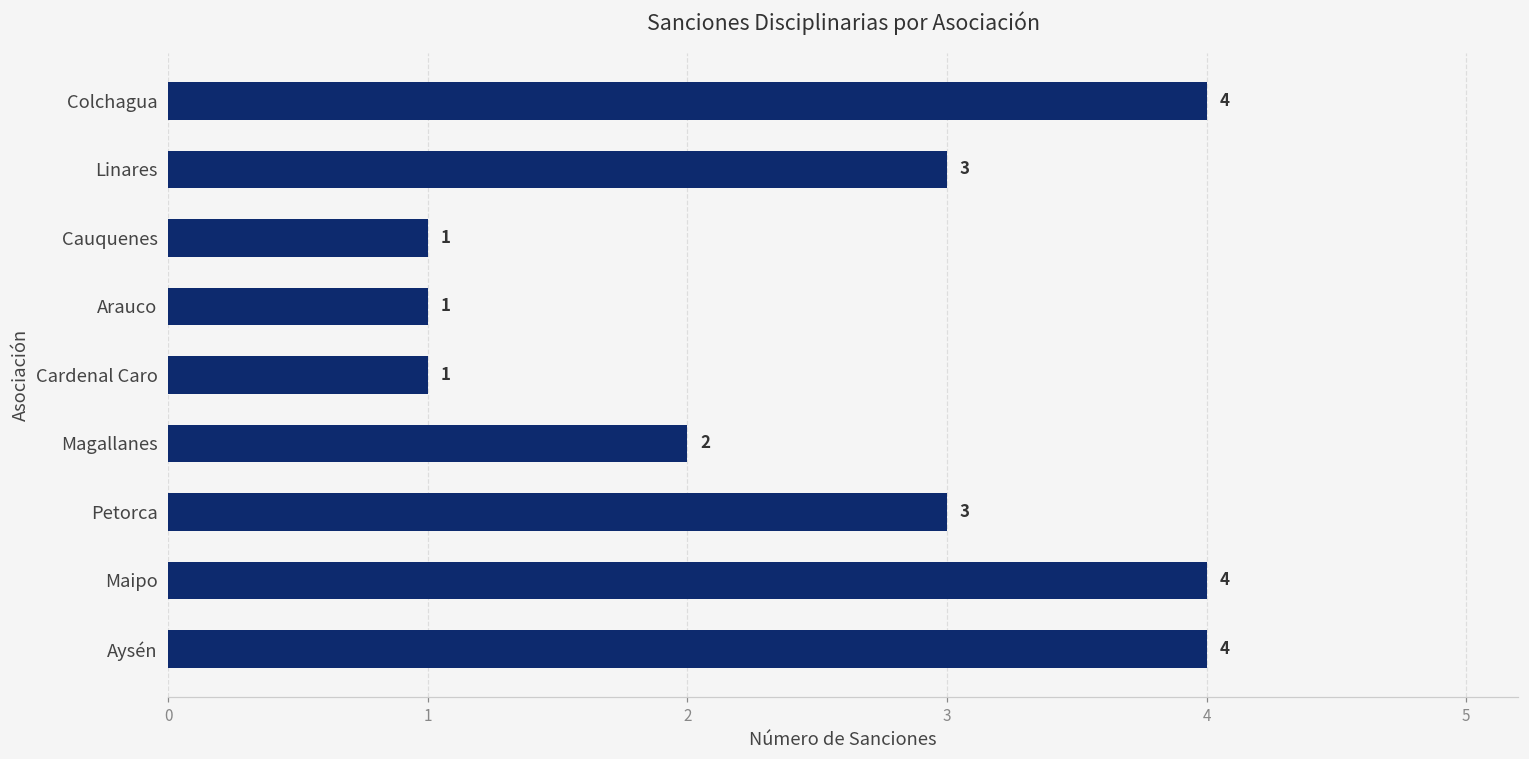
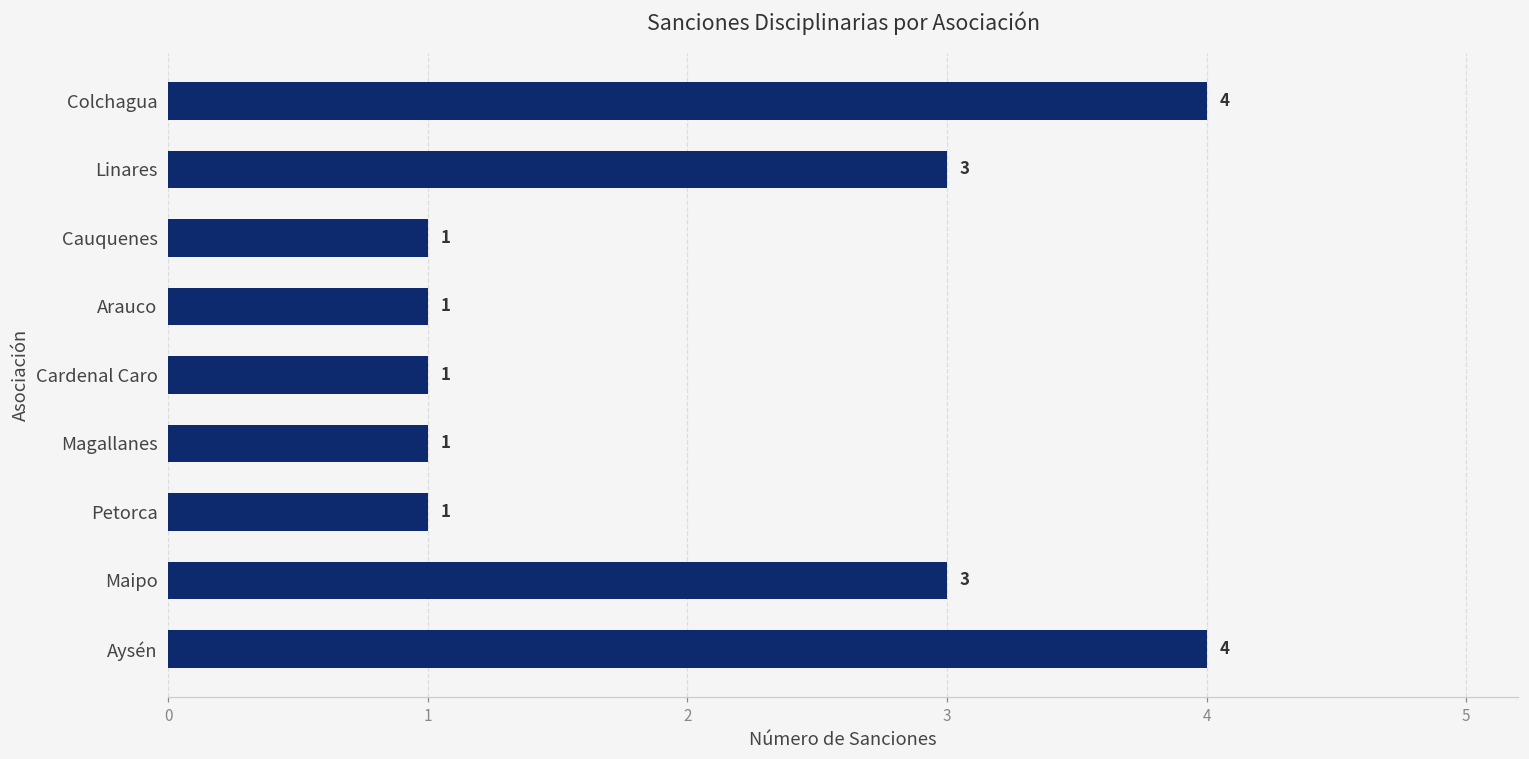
Magallanes: 2 -> 1
Petorca: 3 -> 1
Maipo: 4 -> 3
